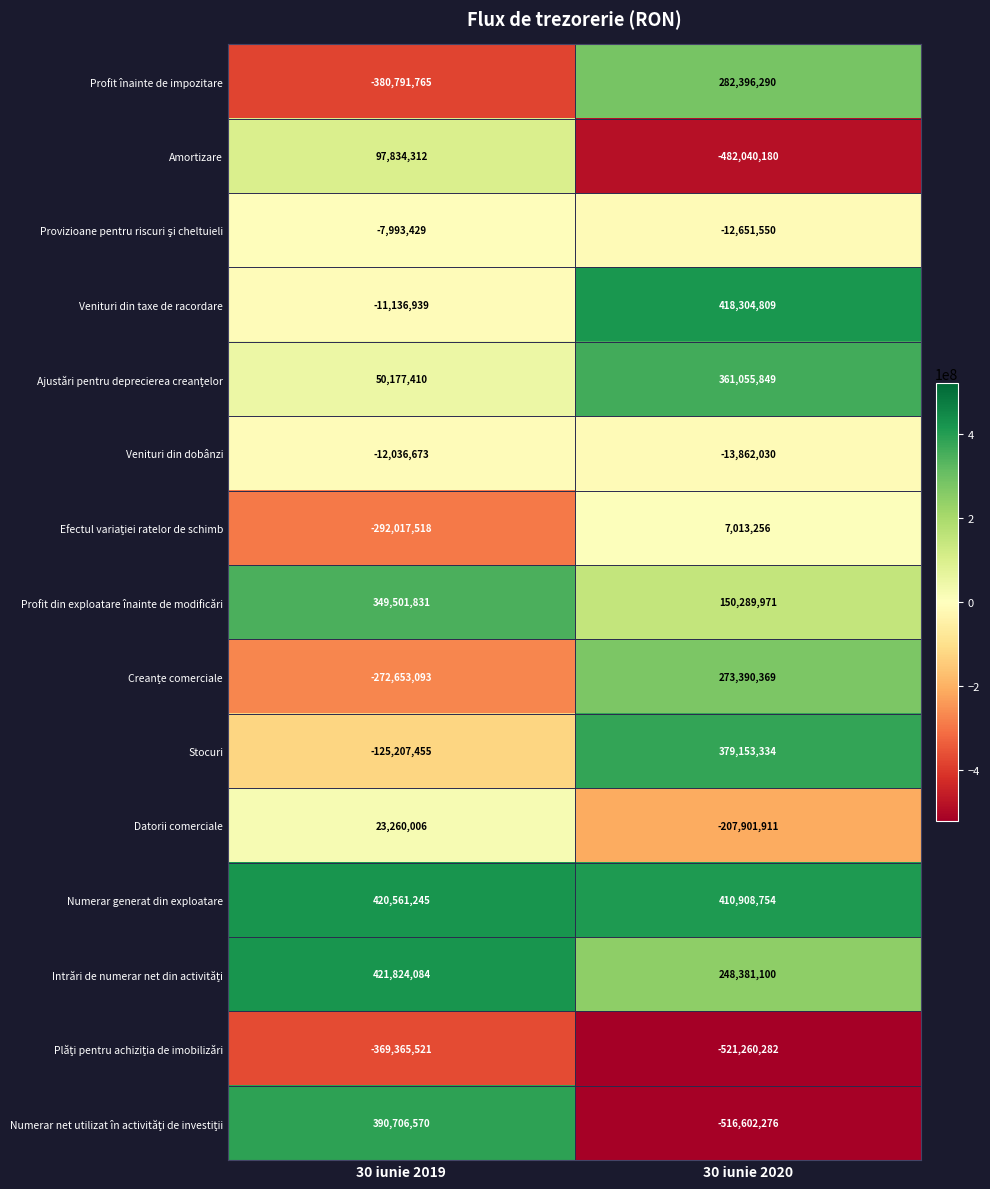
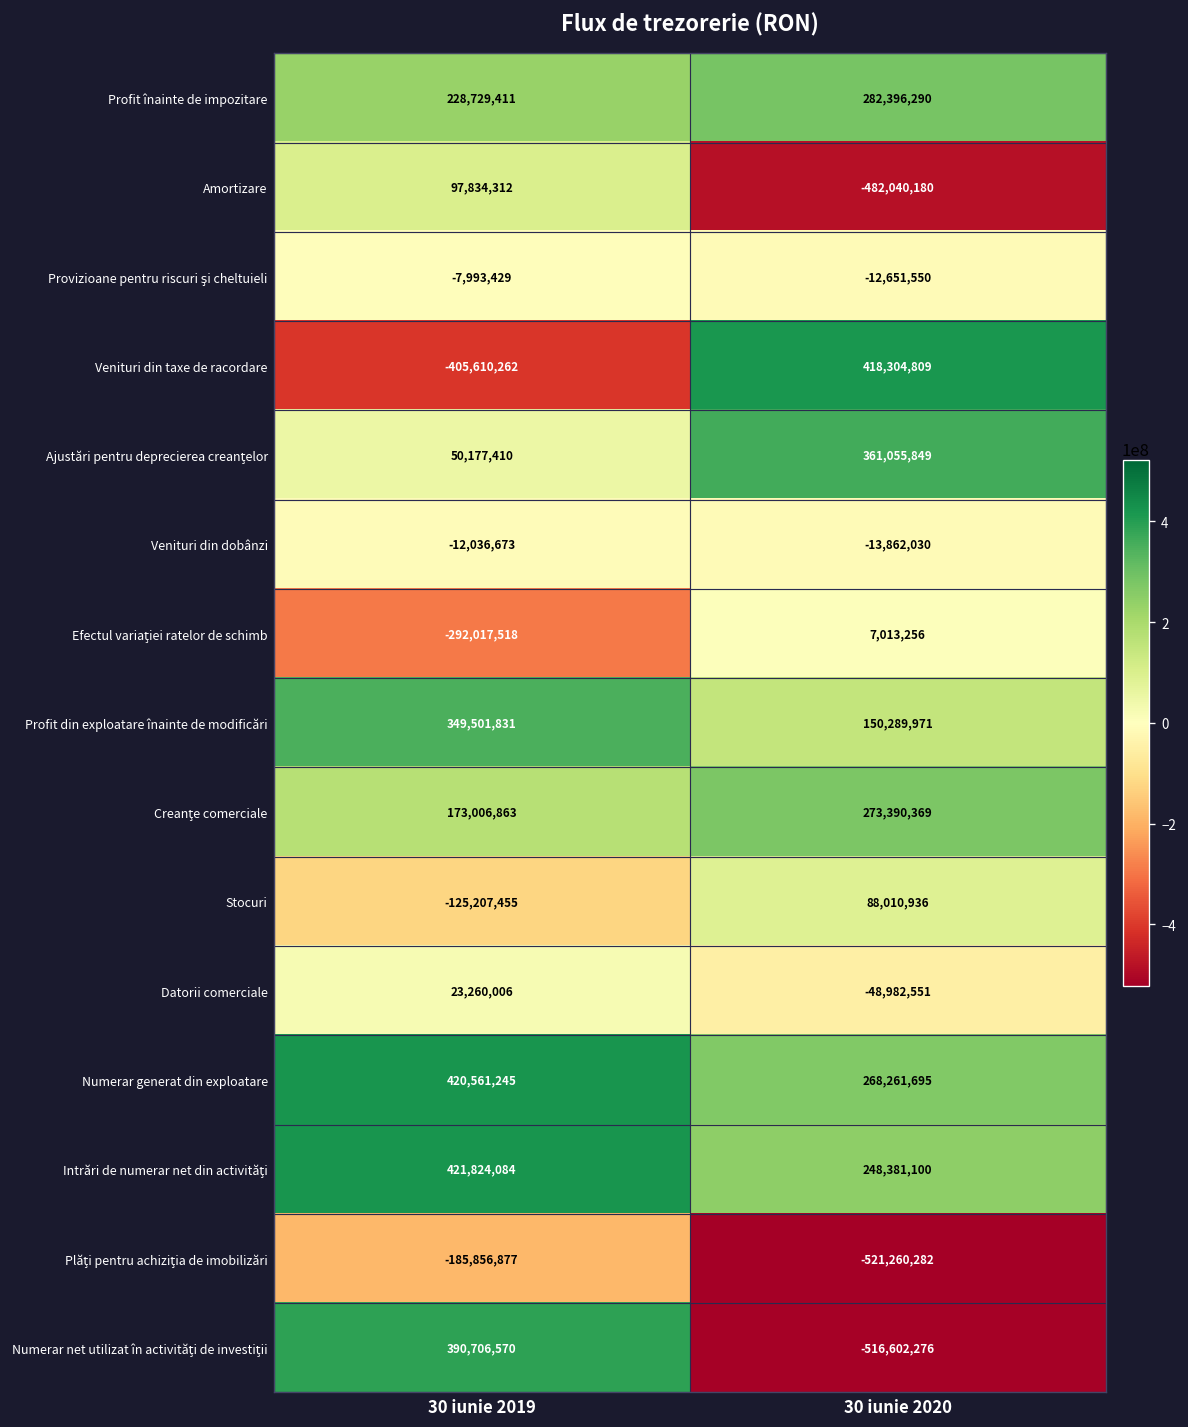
Profit înainte de impozitare, 30 iunie 2019: -380,791,765 -> 228,729,411
Venituri din taxe de racordare, 30 iunie 2019: -11,136,939 -> -405,610,262
Creanţe comerciale, 30 iunie 2019: -272,653,093 -> 173,006,863
Stocuri, 30 iunie 2020: 379,153,334 -> 88,010,936
Datorii comerciale, 30 iunie 2020: -207,901,911 -> -48,982,551
Numerar generat din exploatare, 30 iunie 2020: 410,908,754 -> 268,261,695
Plăţi pentru achiziţia de imobilizări, 30 iunie 2019: -369,365,521 -> -185,856,877
